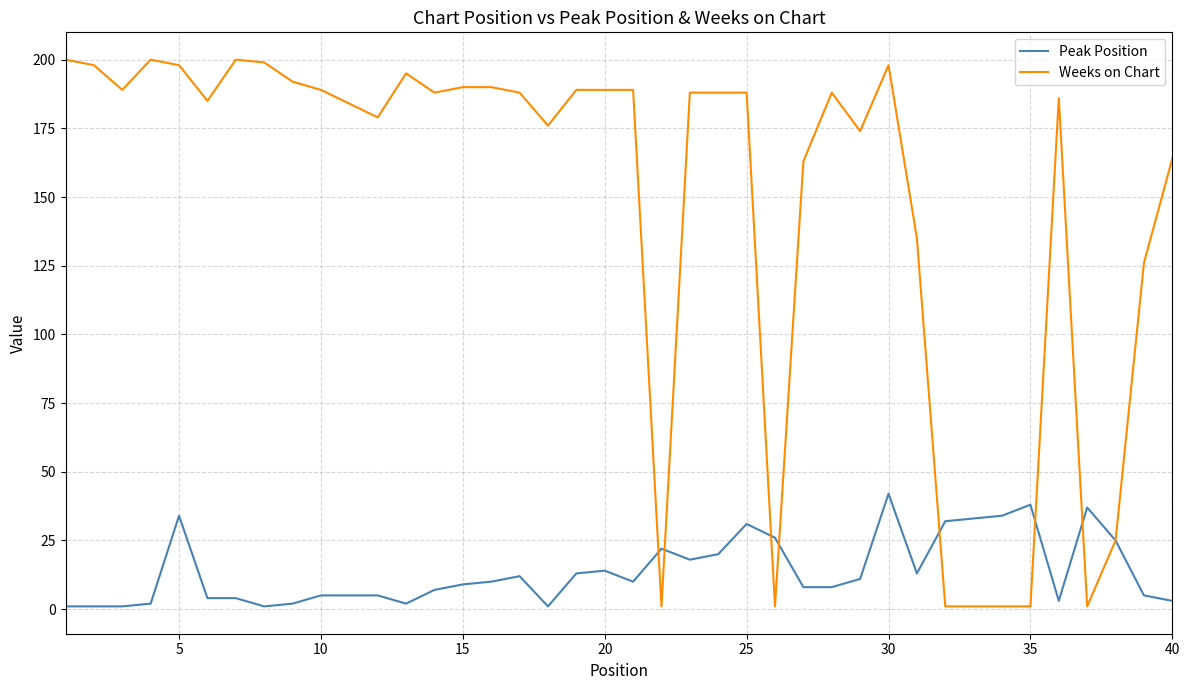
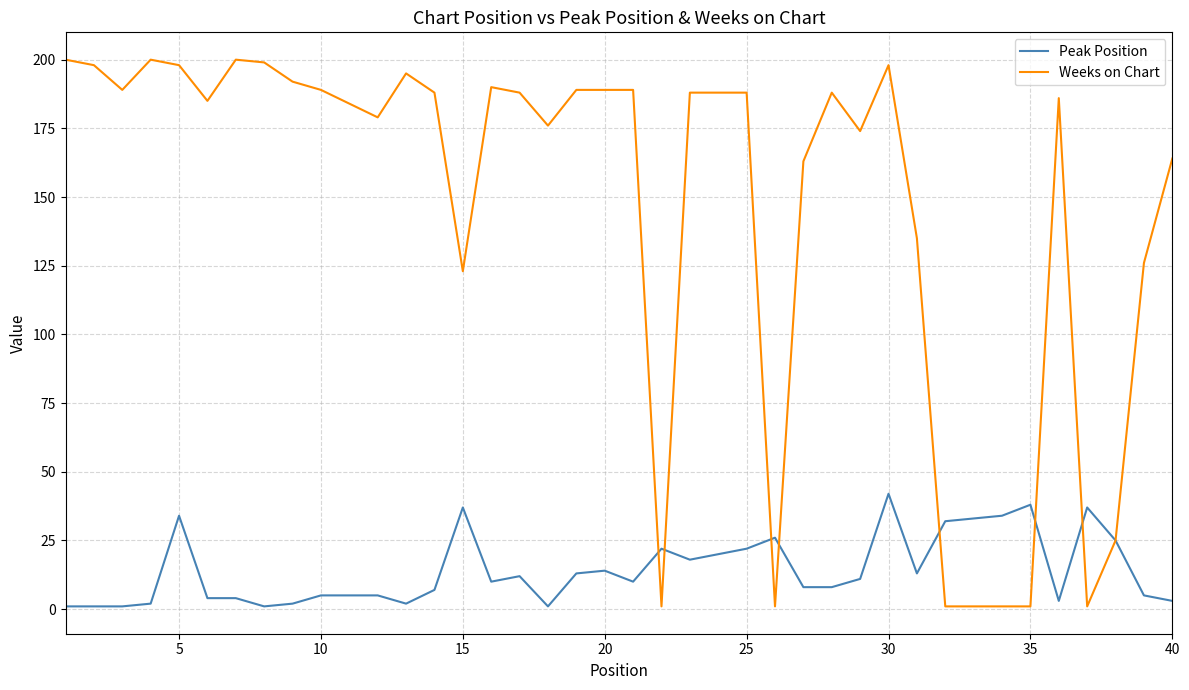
Peak Position, 15: 9 -> 37
Weeks on Chart, 15: 190 -> 123
Peak Position, 25: 31 -> 22
